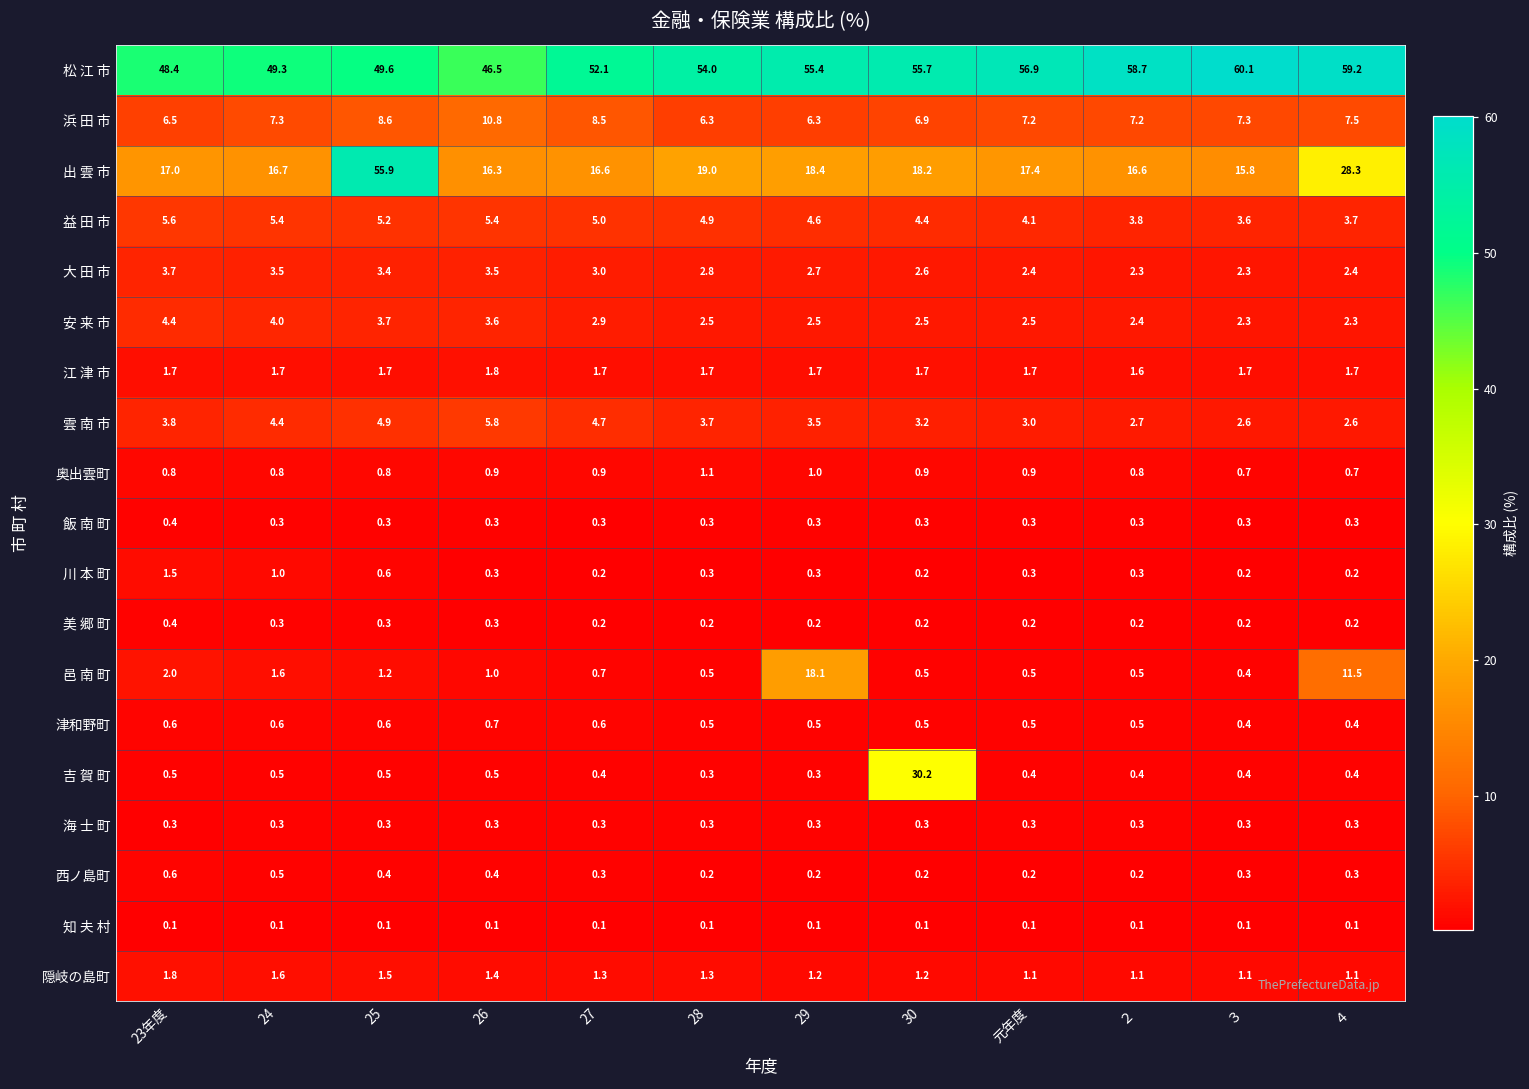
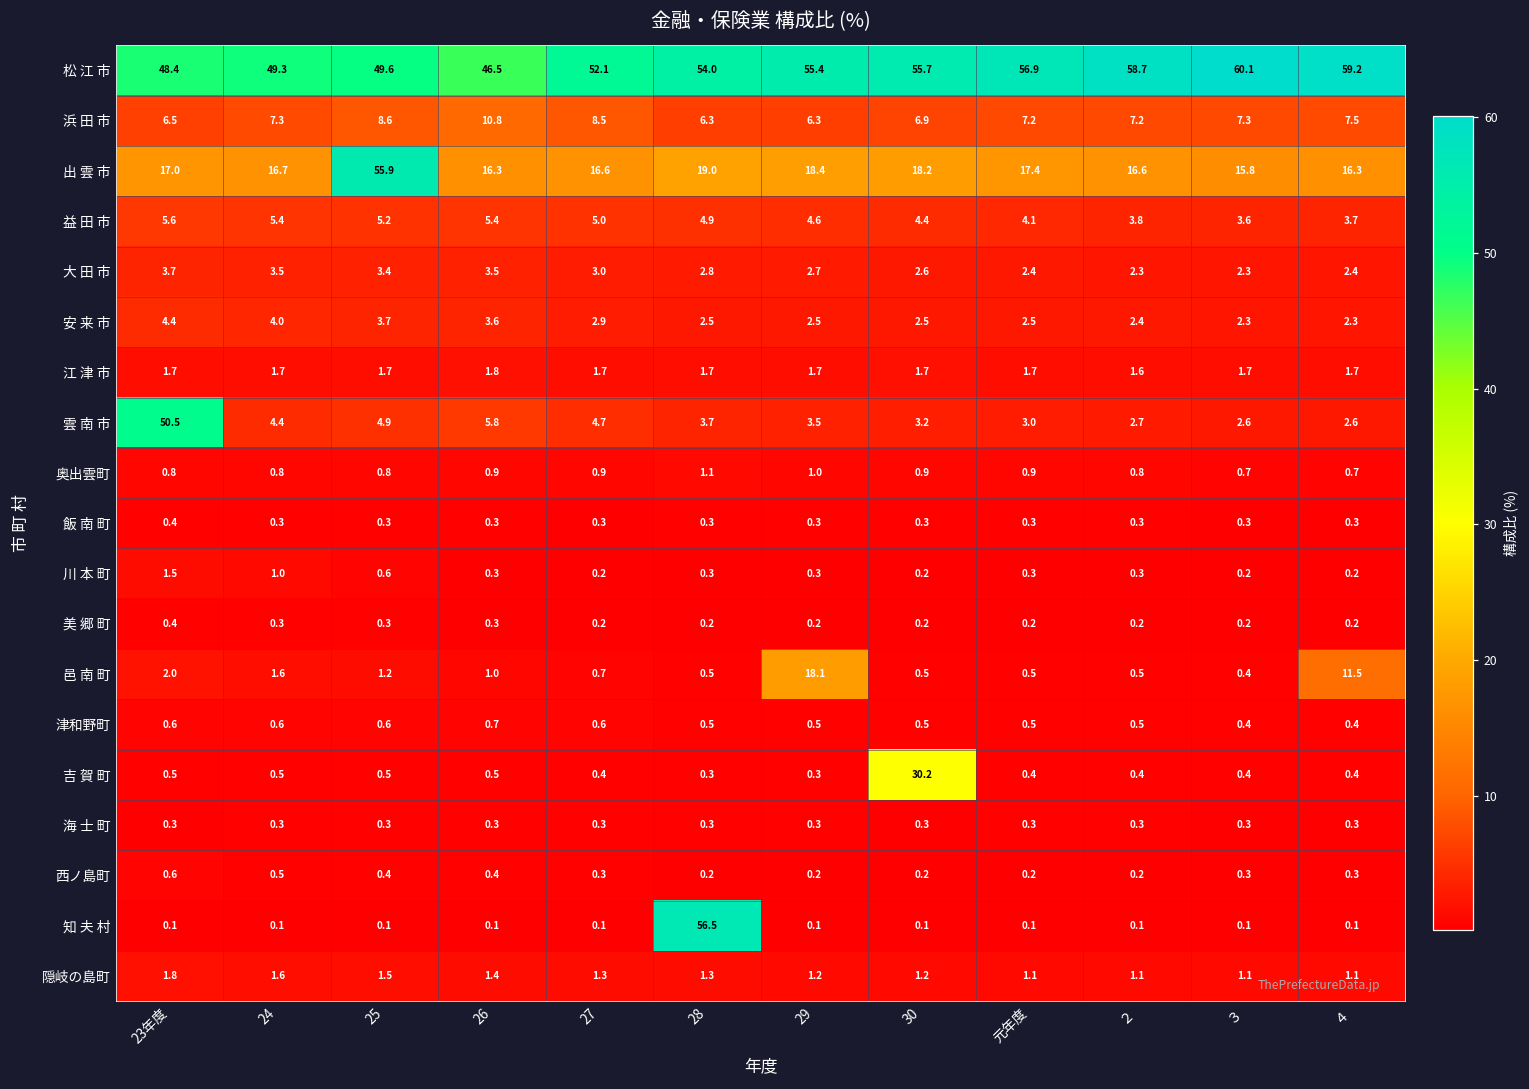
出 雲 市, ４: 28.3 -> 16.3
雲 南 市, 23年度: 3.8 -> 50.5
知 夫 村, 28: 0.1 -> 56.5
